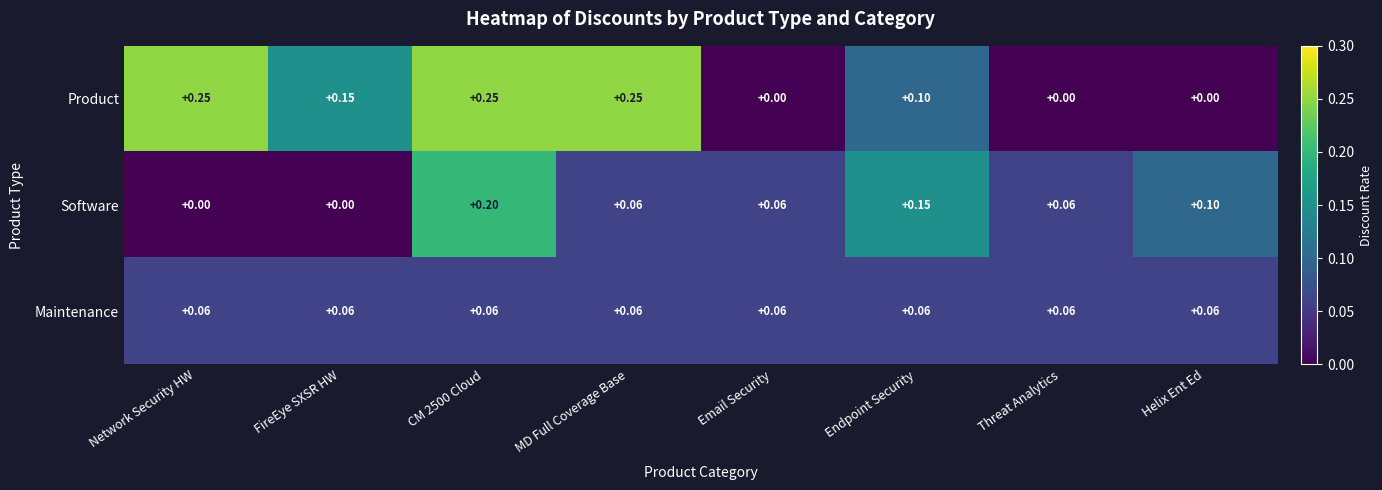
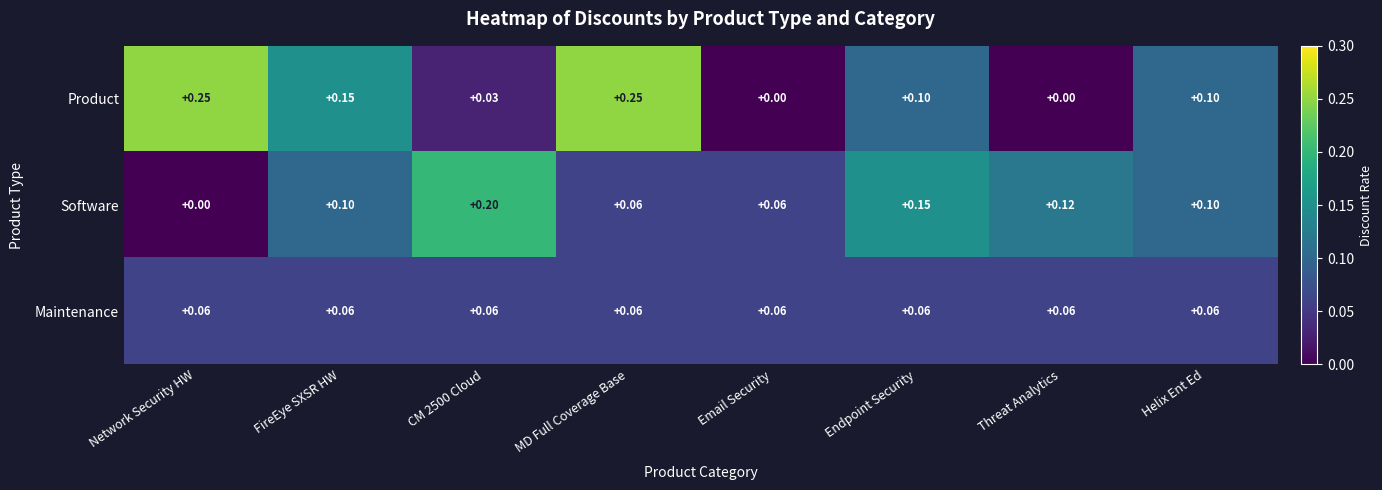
Product, CM 2500 Cloud: +0.25 -> +0.03
Product, Helix Ent Ed: +0.00 -> +0.10
Software, FireEye SXSR HW: +0.00 -> +0.10
Software, Threat Analytics: +0.06 -> +0.12
